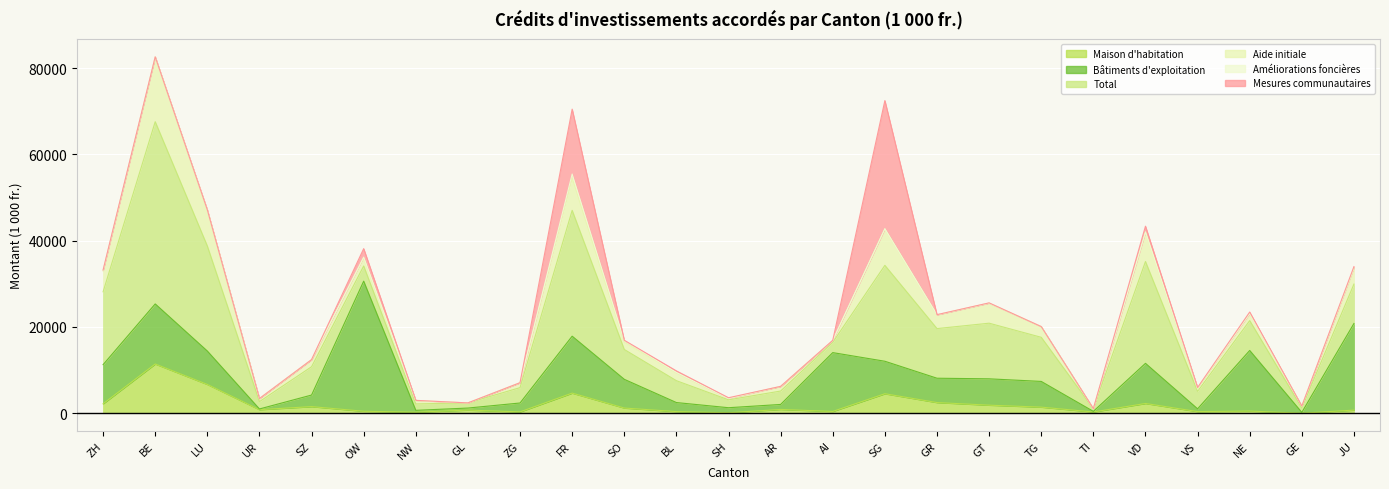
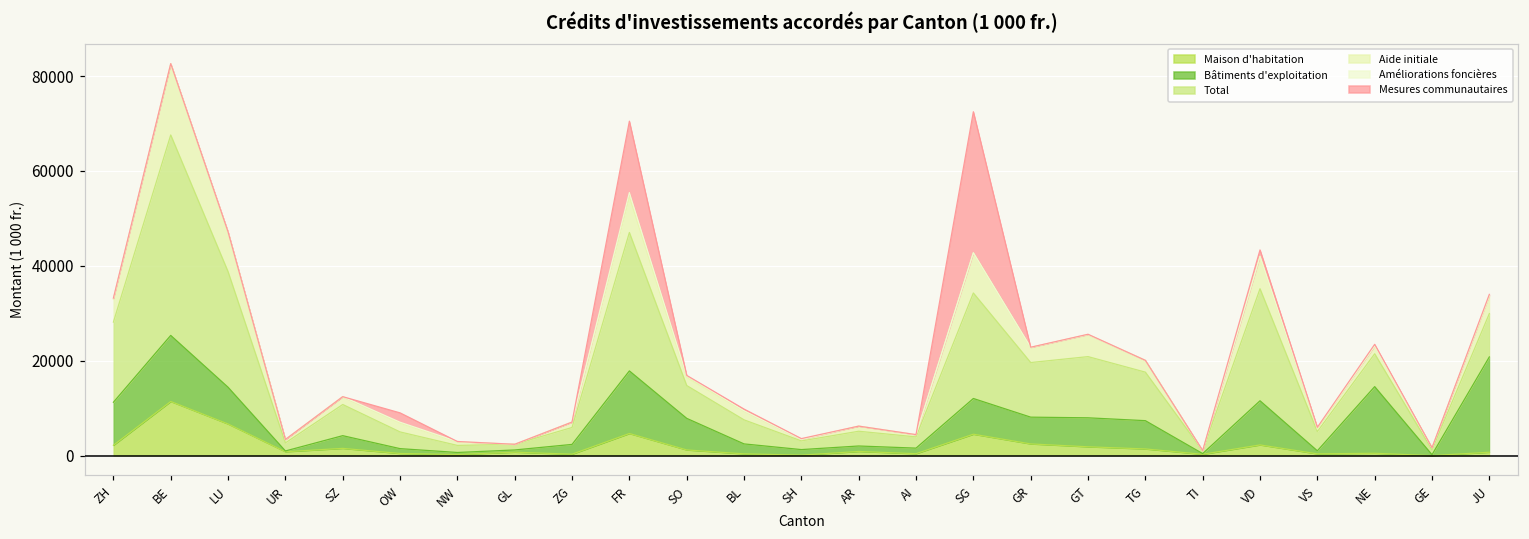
Bâtiments d'exploitation, OW: 30000 -> 1000
Bâtiments d'exploitation, AI: 14000 -> 1000
